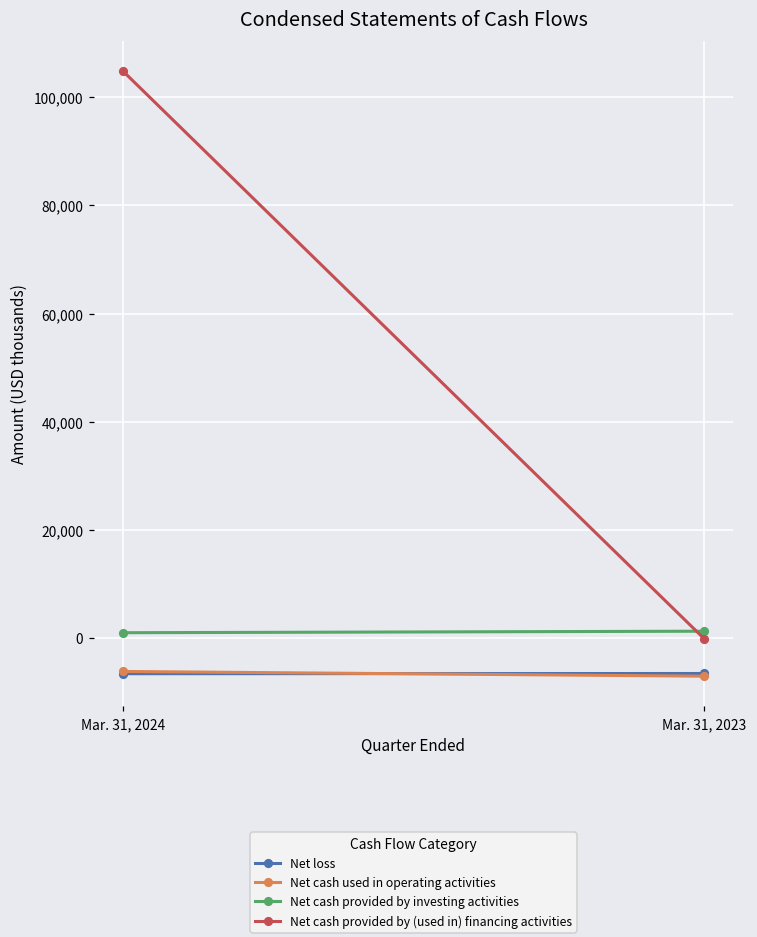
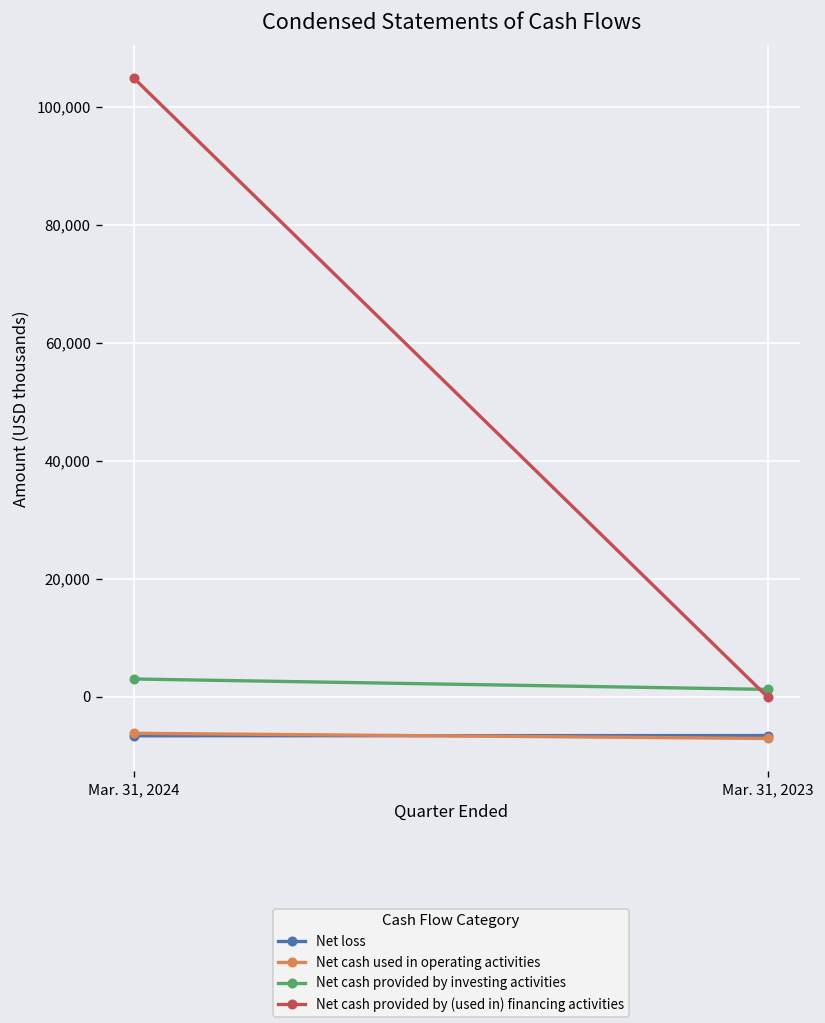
Net cash provided by investing activities, Mar. 31, 2024: 1,000 -> 3,000
